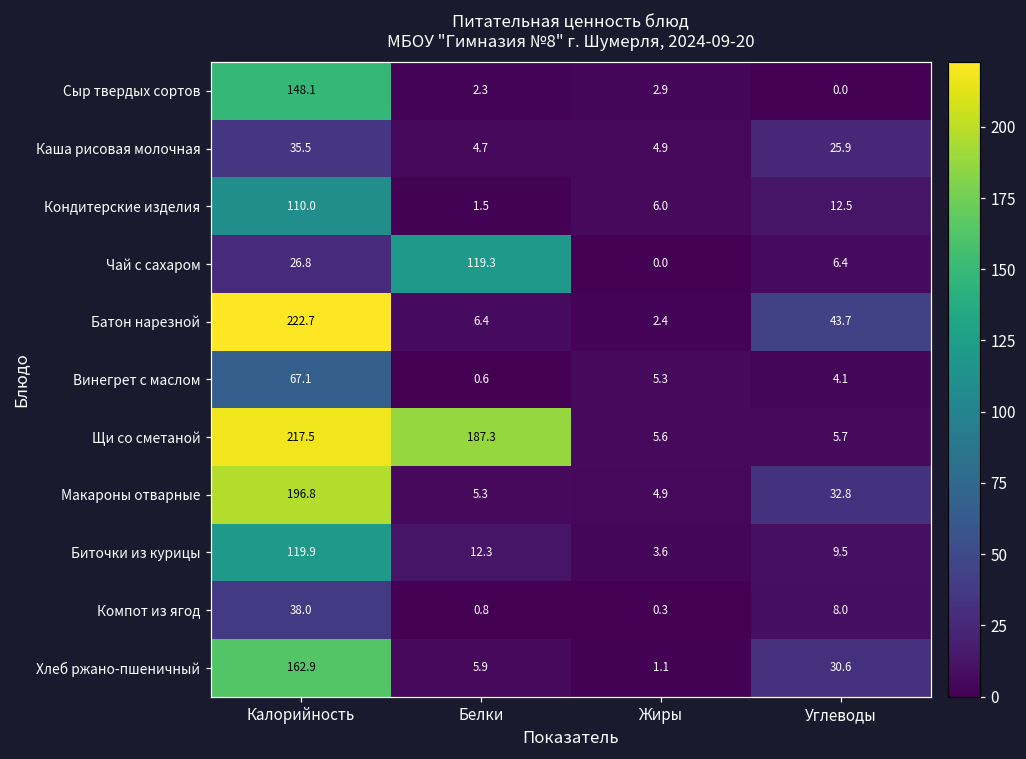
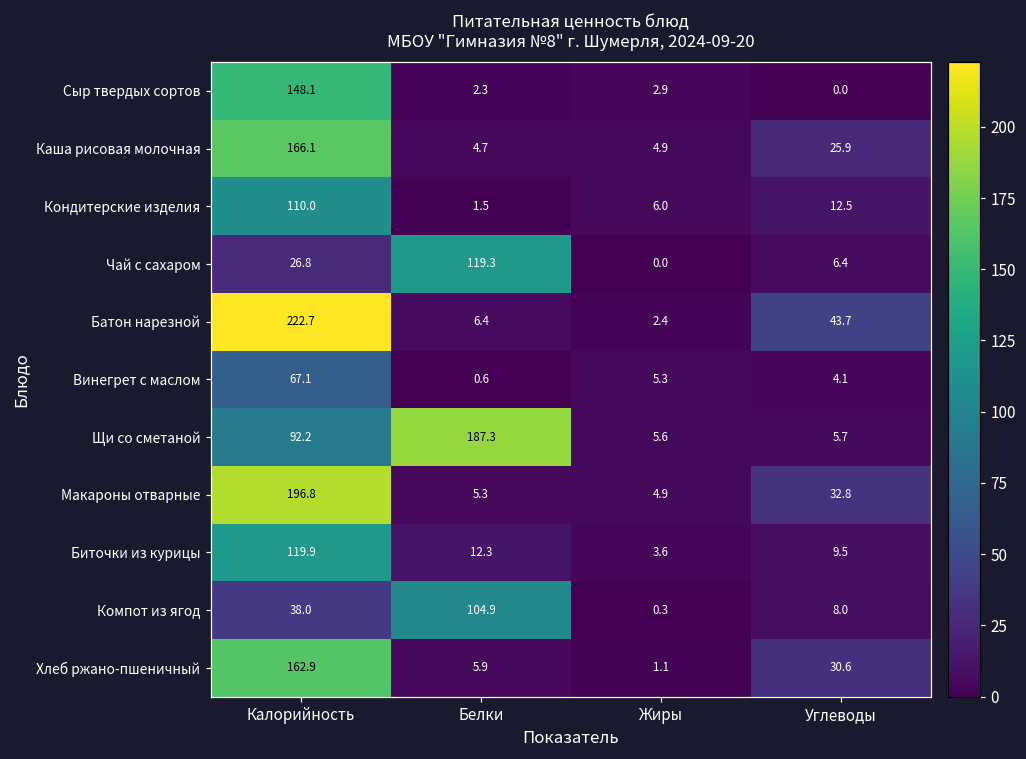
Каша рисовая молочная, Калорийность: 35.5 -> 166.1
Щи со сметаной, Калорийность: 217.5 -> 92.2
Компот из ягод, Белки: 0.8 -> 104.9
